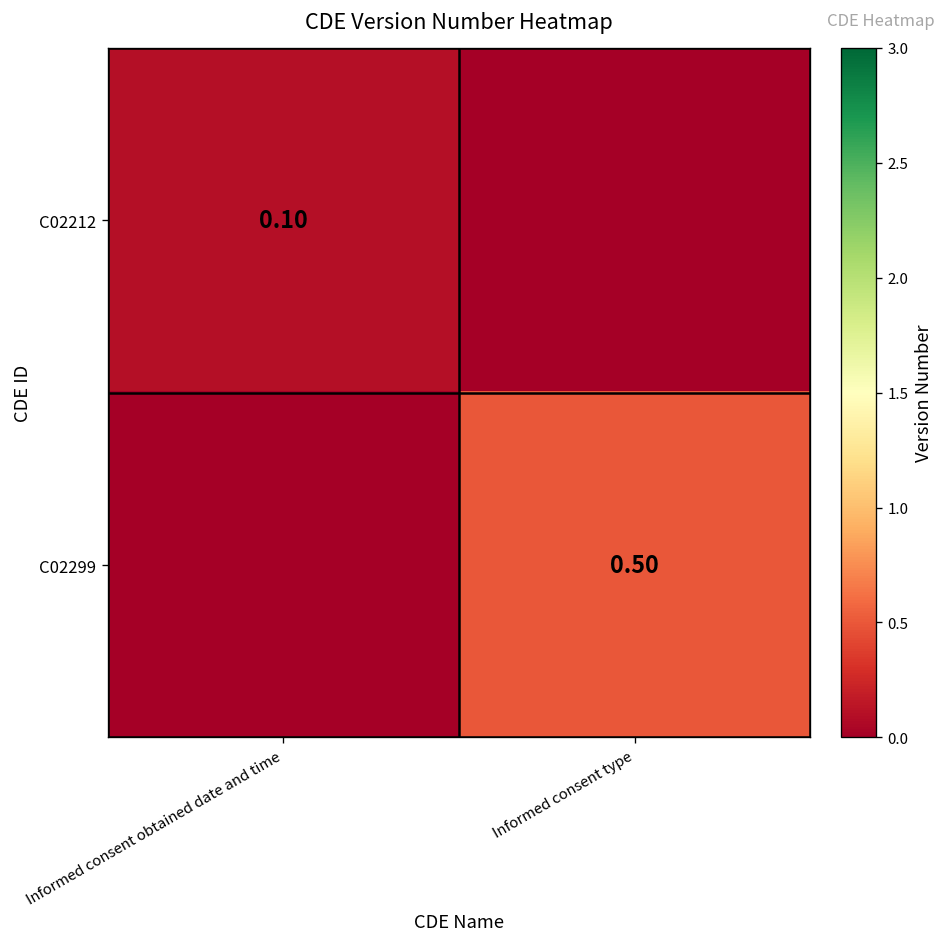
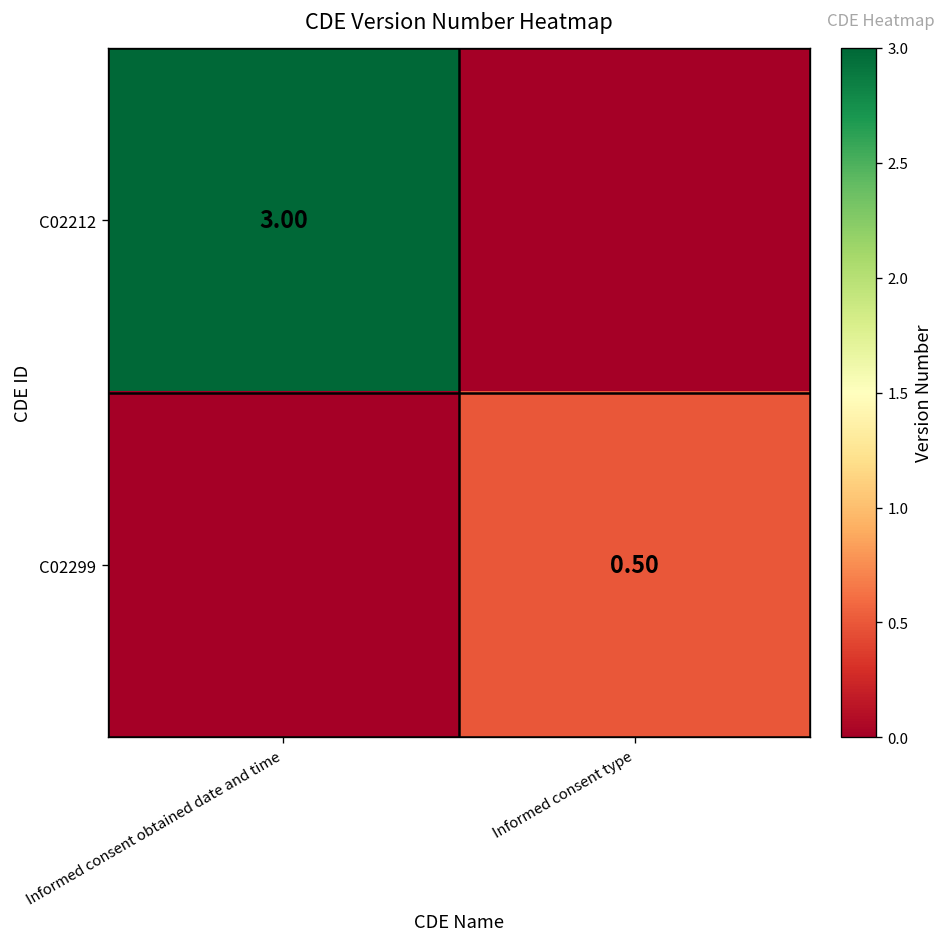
C02212, Informed consent obtained date and time: 0.10 -> 3.00
